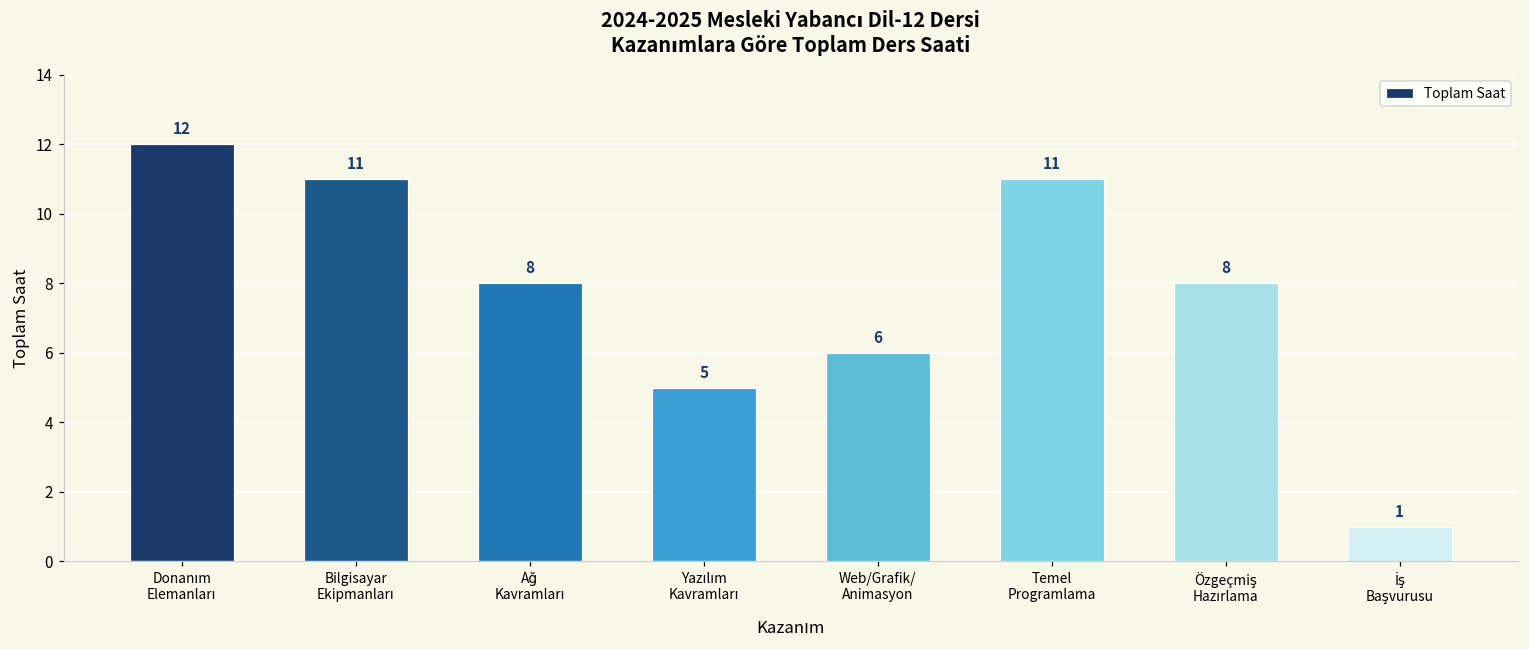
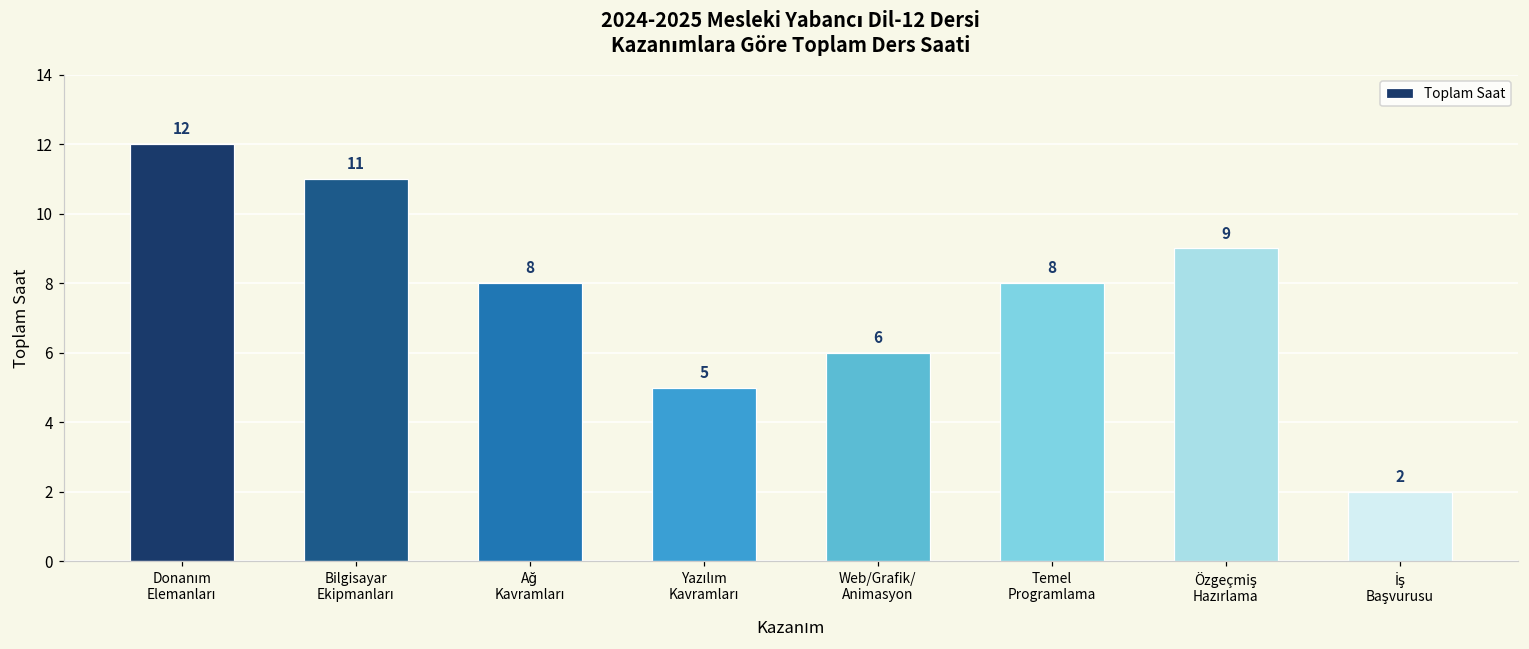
Temel Programlama: 11 -> 8
Özgeçmiş Hazırlama: 8 -> 9
İş Başvurusu: 1 -> 2
